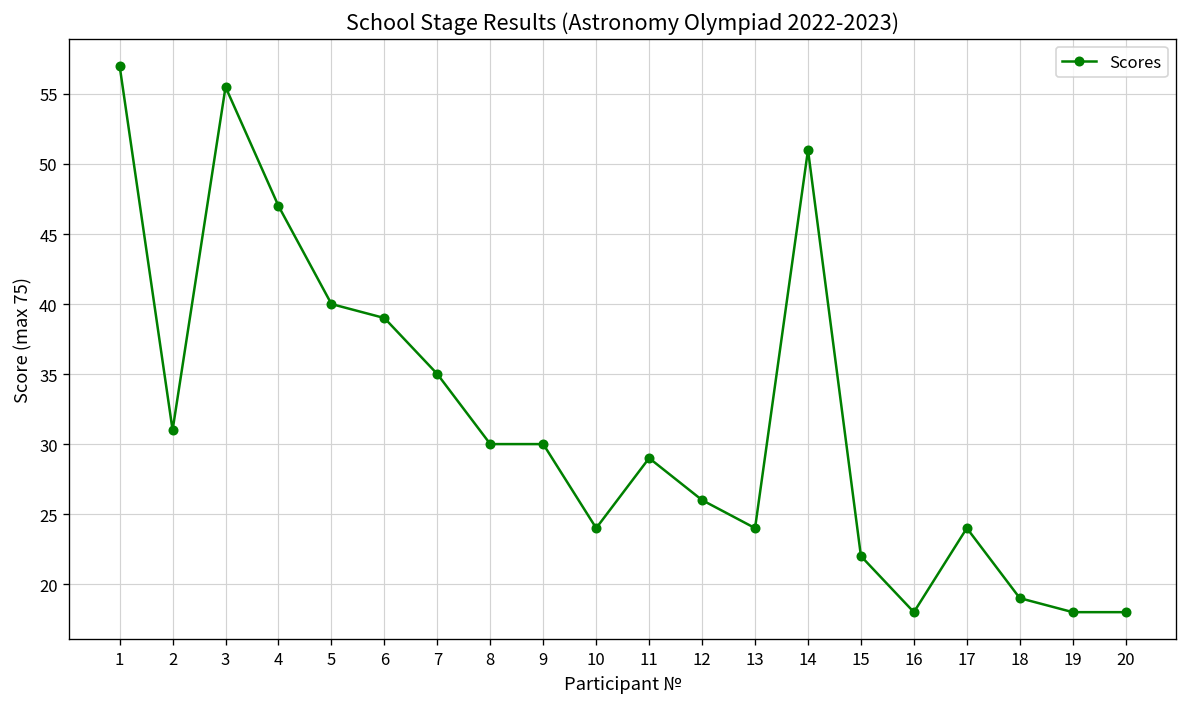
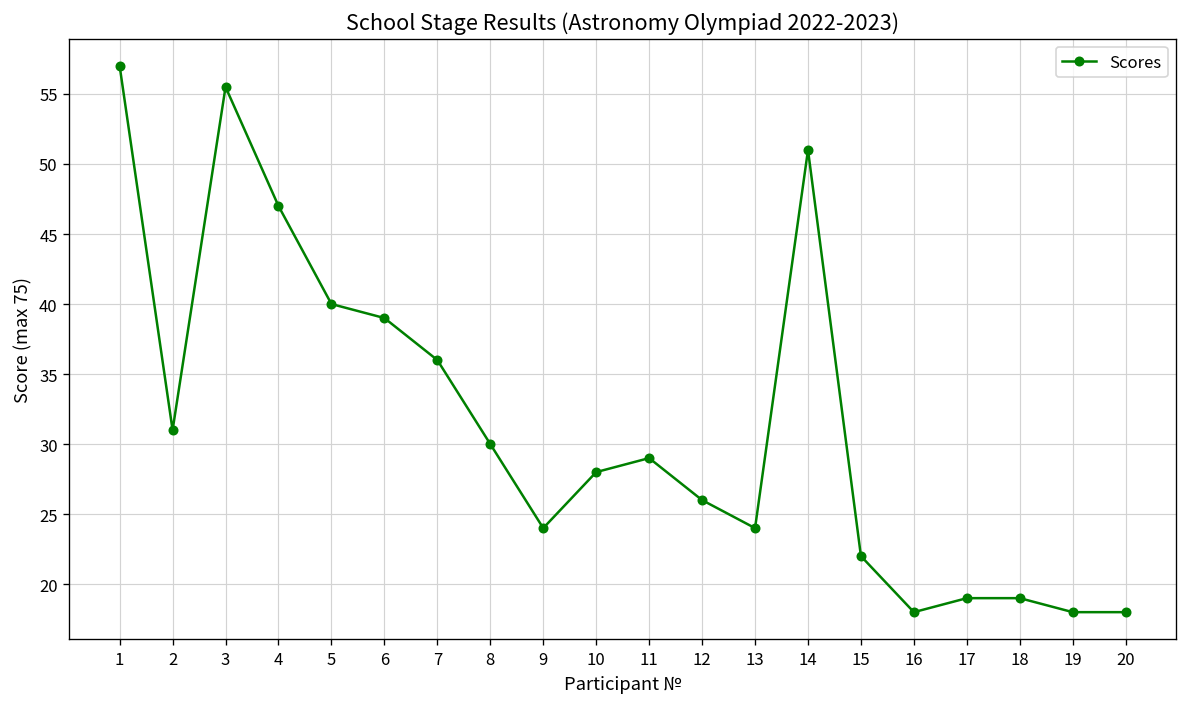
7: 35 -> 36
9: 30 -> 24
10: 24 -> 28
17: 24 -> 19
